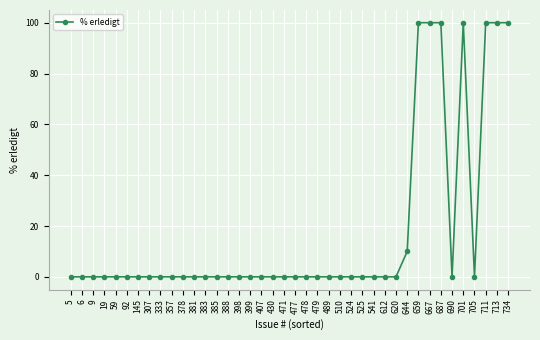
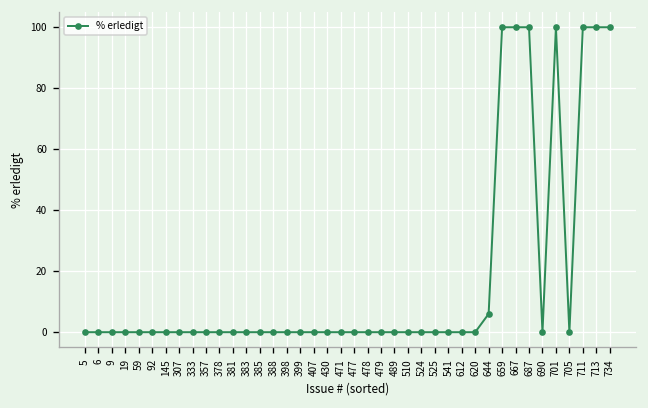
644: 10 -> 6
